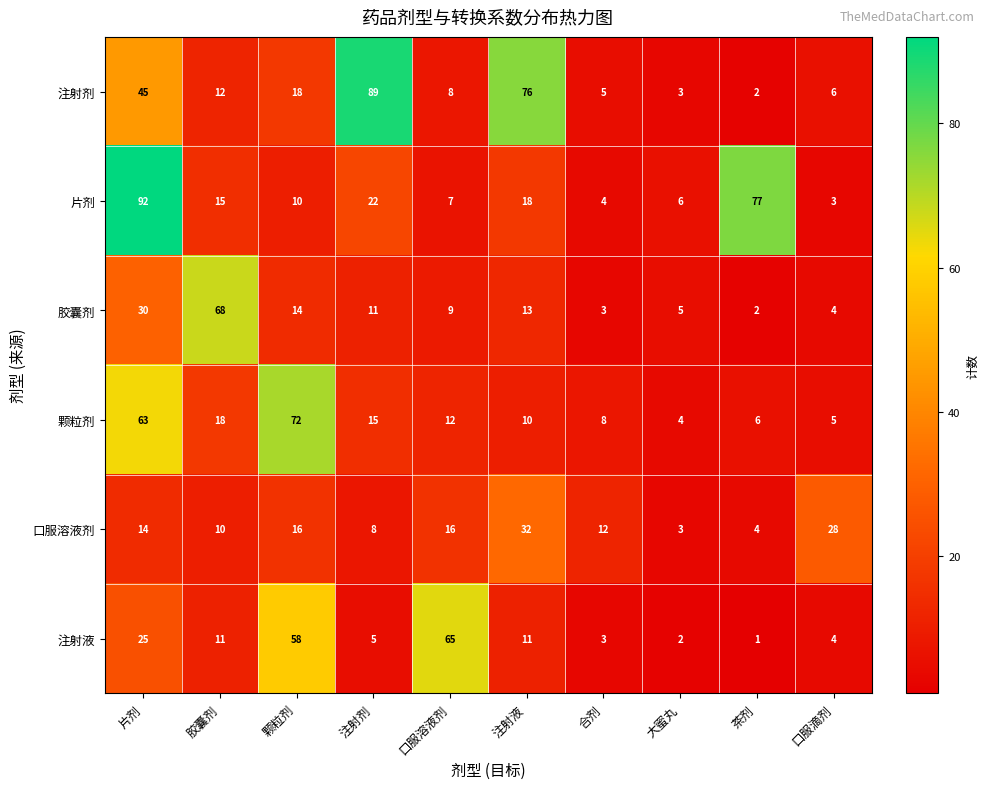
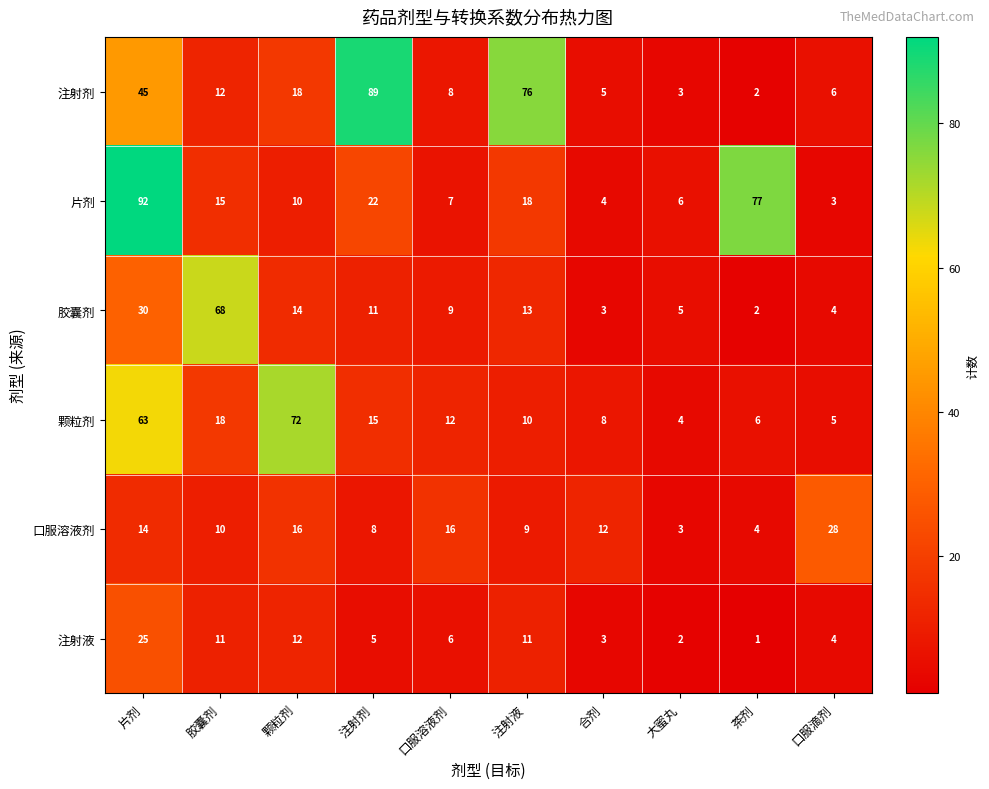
口服溶液剂, 注射液: 32 -> 9
注射液, 颗粒剂: 58 -> 12
注射液, 口服溶液剂: 65 -> 6
